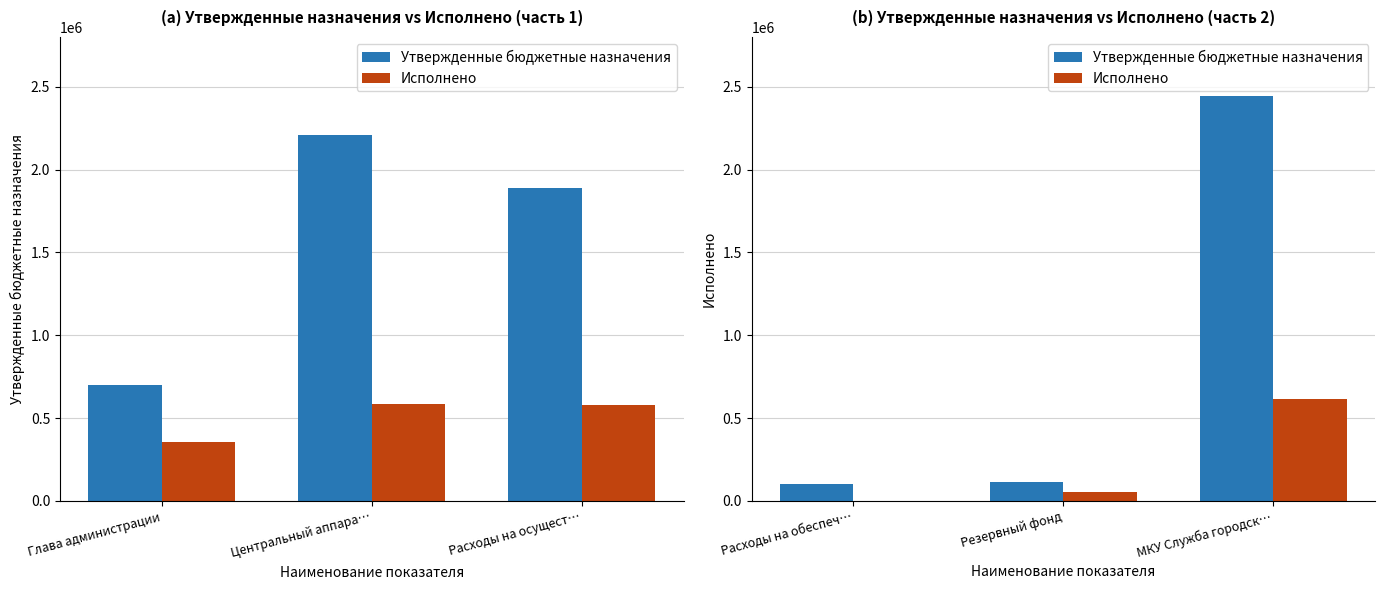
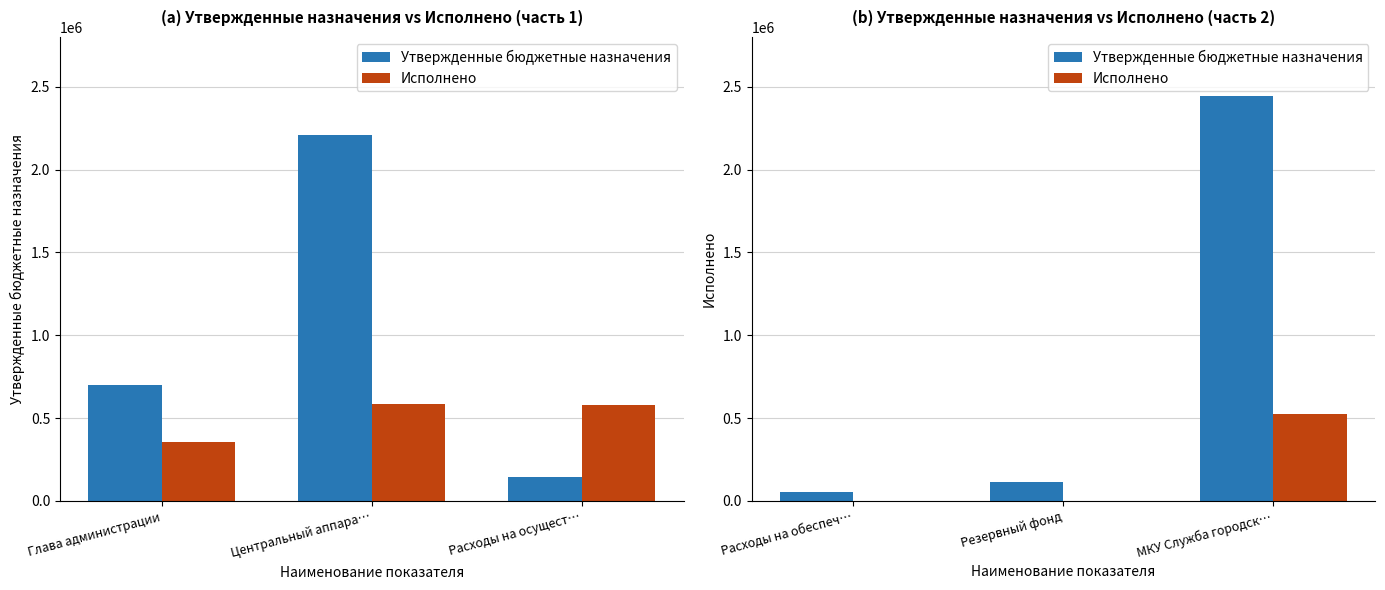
(a) Утвержденные назначения vs Исполнено (часть 1), Утвержденные бюджетные назначения, Расходы на осущест…: 1890000 -> 150000
(b) Утвержденные назначения vs Исполнено (часть 2), Утвержденные бюджетные назначения, Расходы на обеспеч…: 100000 -> 50000
(b) Утвержденные назначения vs Исполнено (часть 2), Исполнено, Резервный фонд: 50000 -> 0
(b) Утвержденные назначения vs Исполнено (часть 2), Исполнено, МКУ Служба городск…: 620000 -> 530000
